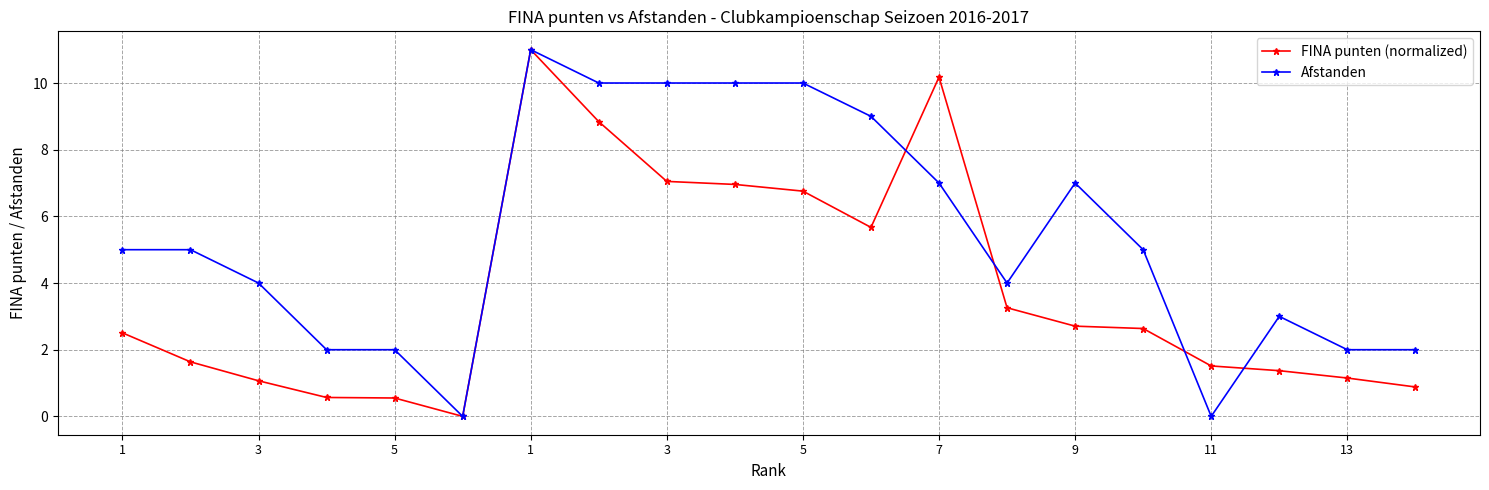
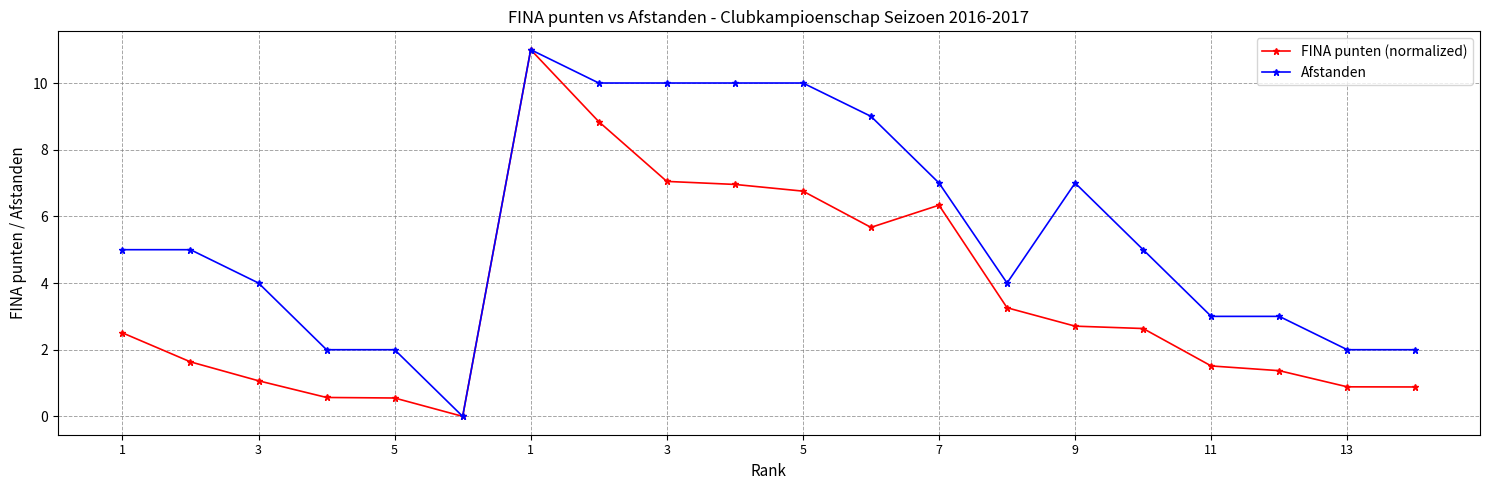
FINA punten (normalized), 7: 10.2 -> 6.3
Afstanden, 11: 0 -> 3
FINA punten (normalized), 13: 1.2 -> 0.9
